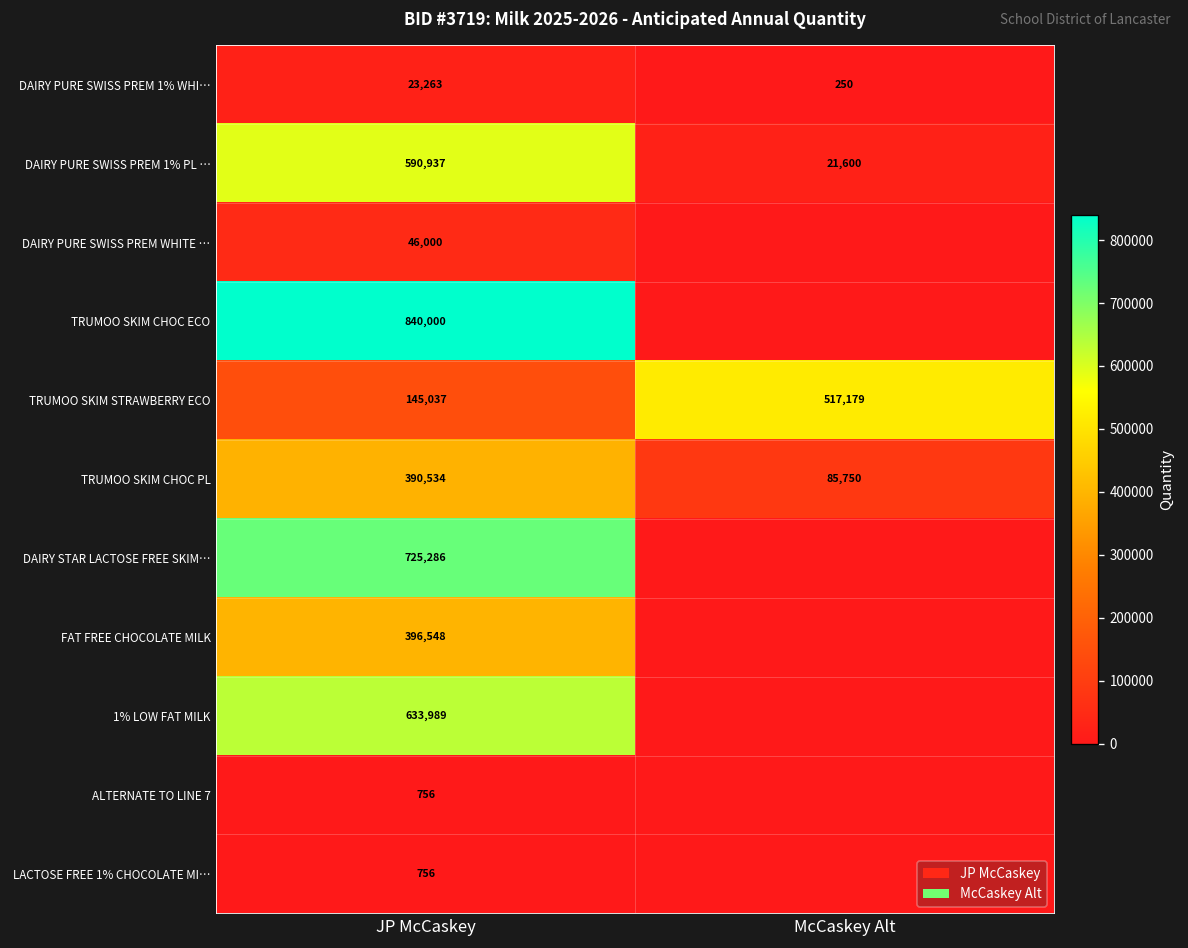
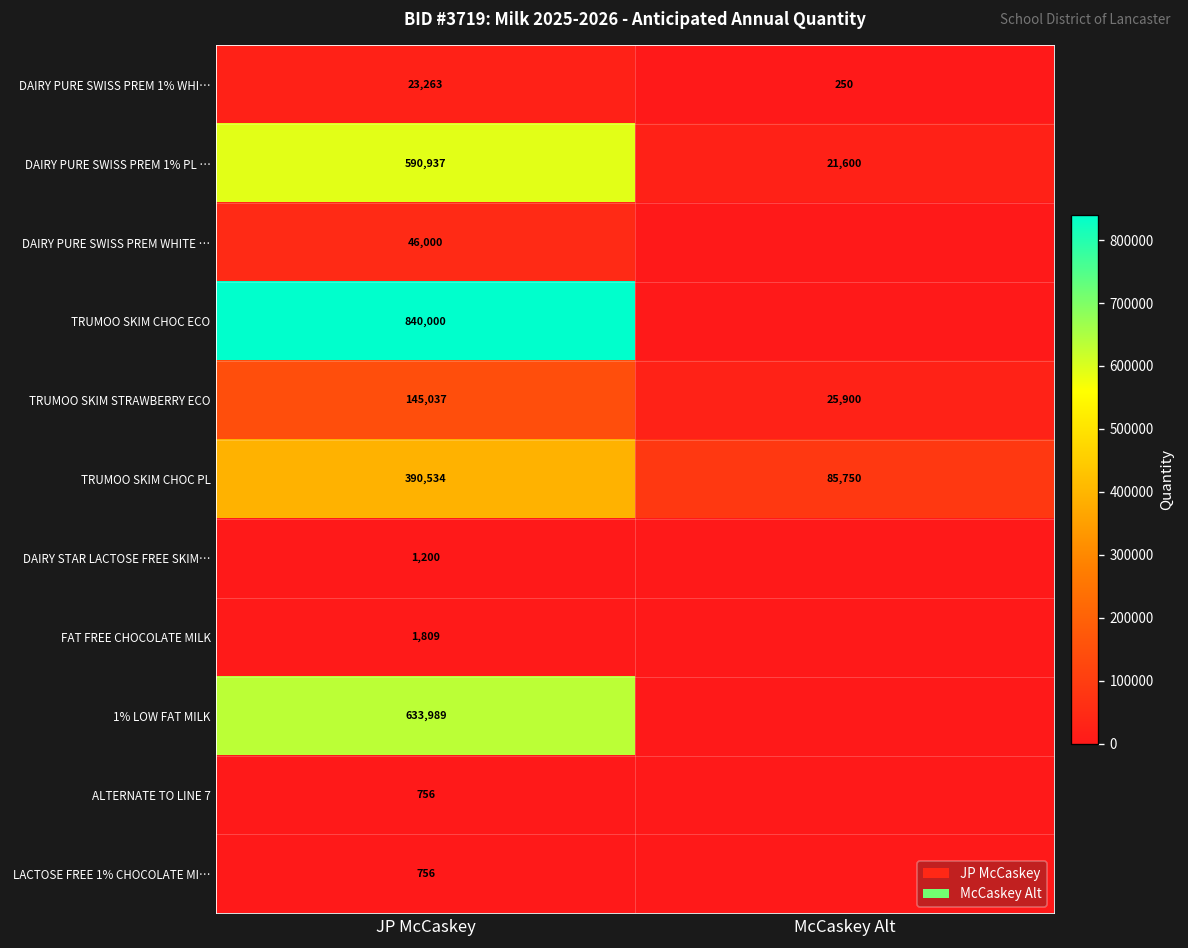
TRUMOO SKIM STRAWBERRY ECO, McCaskey Alt: 517,179 -> 25,900
DAIRY STAR LACTOSE FREE SKIM…, JP McCaskey: 725,286 -> 1,200
FAT FREE CHOCOLATE MILK, JP McCaskey: 396,548 -> 1,809
